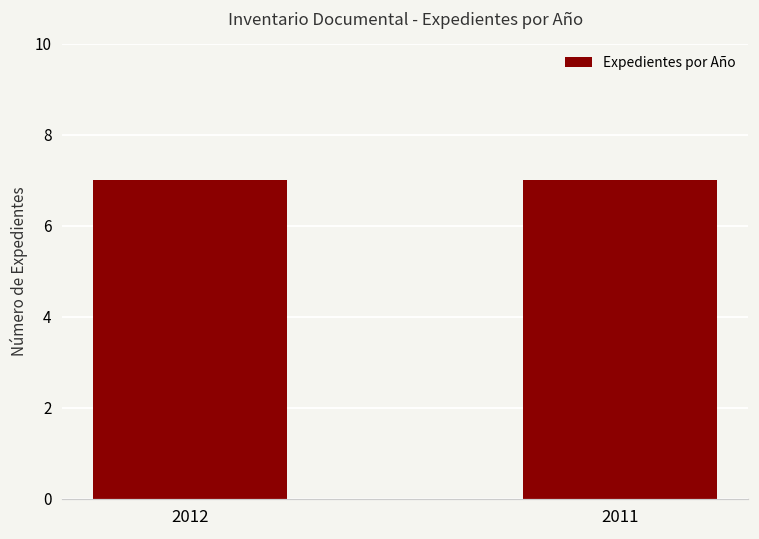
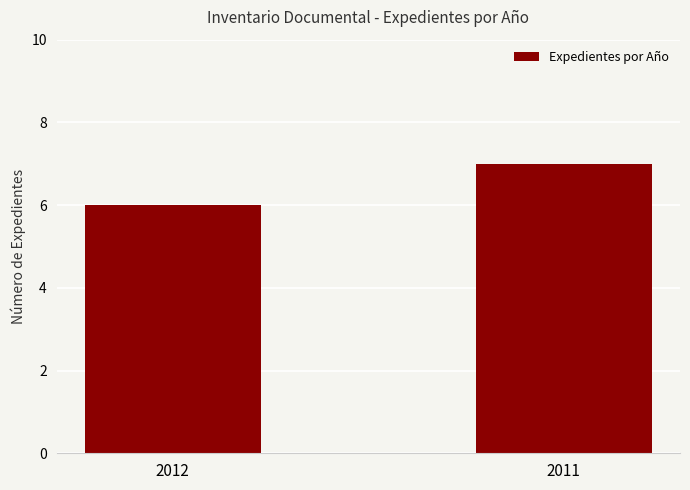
2012: 7 -> 6
